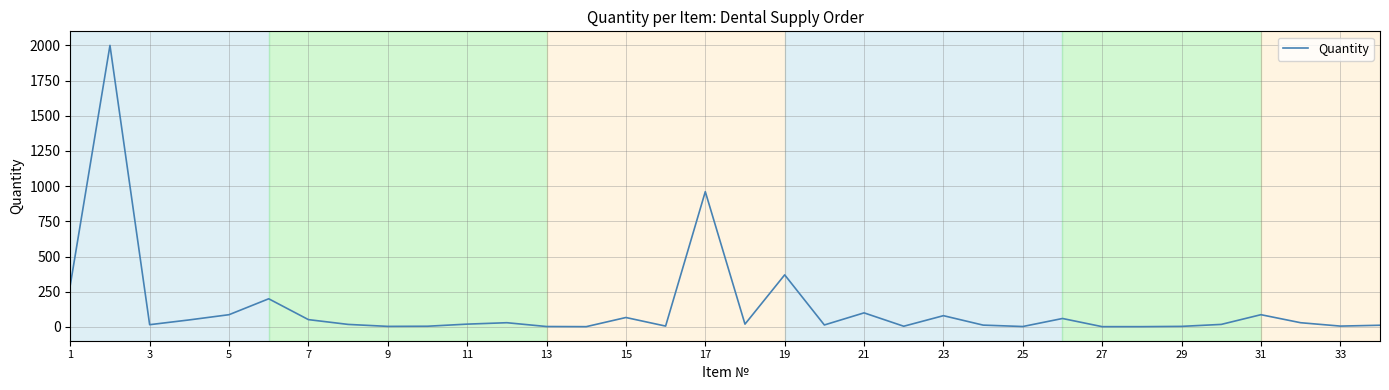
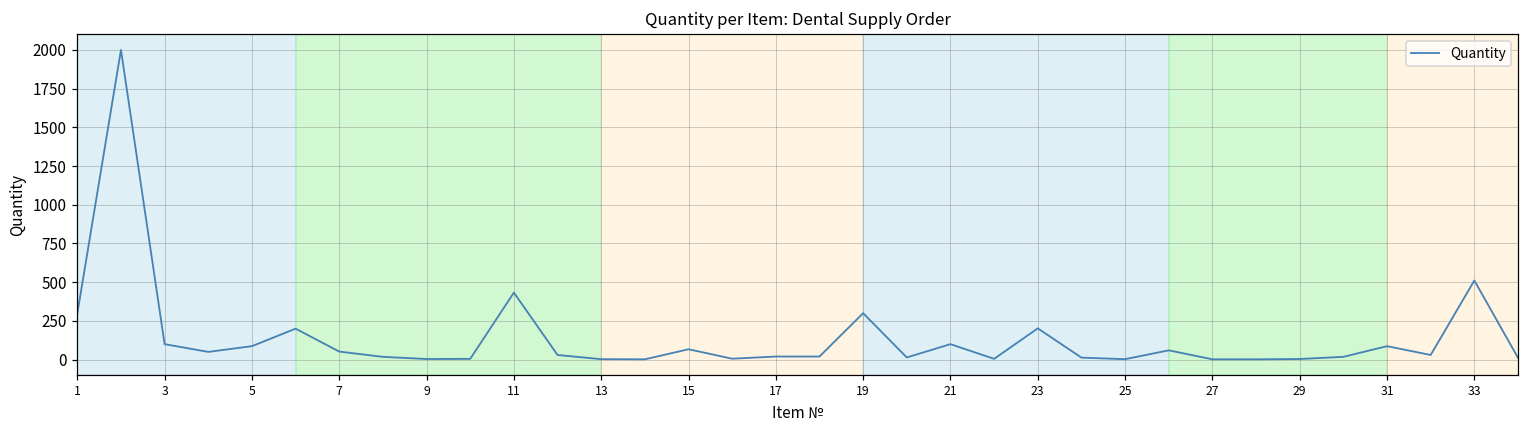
3: 20 -> 100
11: 20 -> 430
17: 960 -> 20
19: 370 -> 300
23: 80 -> 200
33: 10 -> 510
